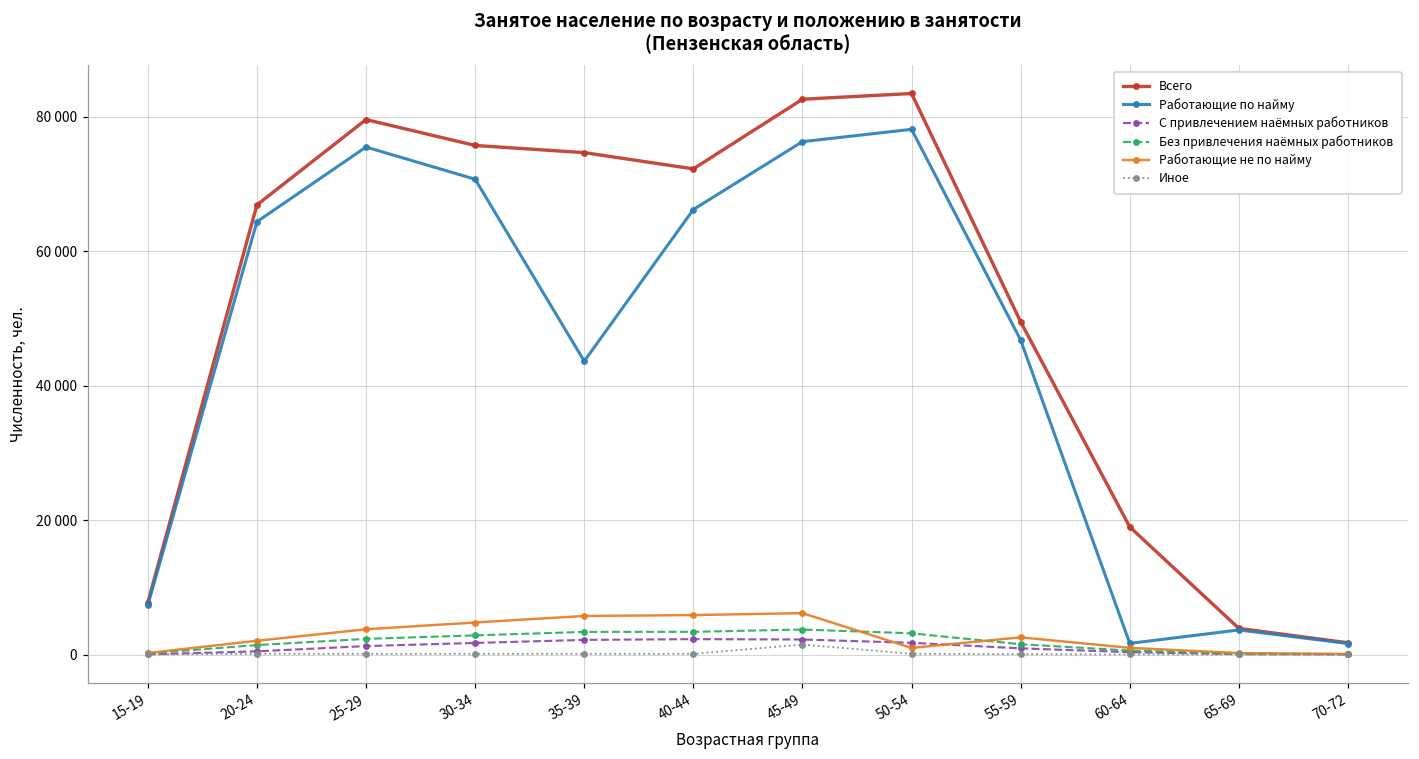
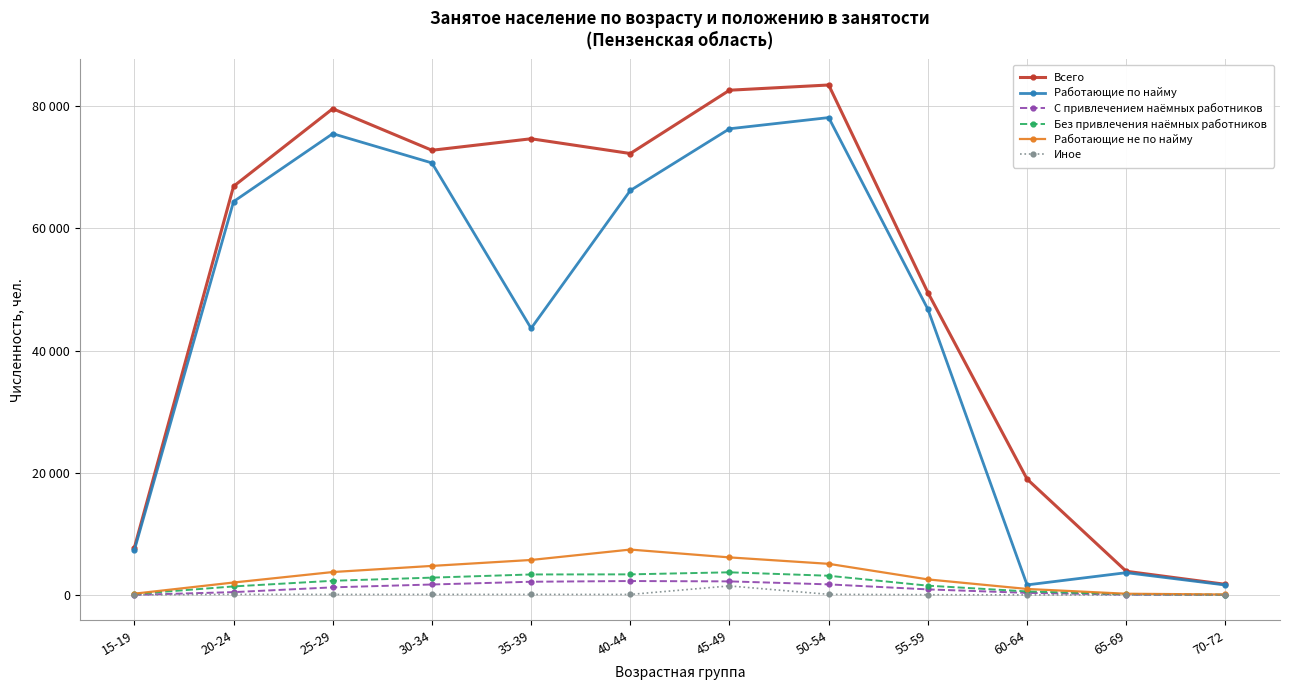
Всего, 30-34: 76000 -> 73000
Работающие не по найму, 40-44: 6000 -> 7000
Работающие не по найму, 50-54: 1000 -> 5000
